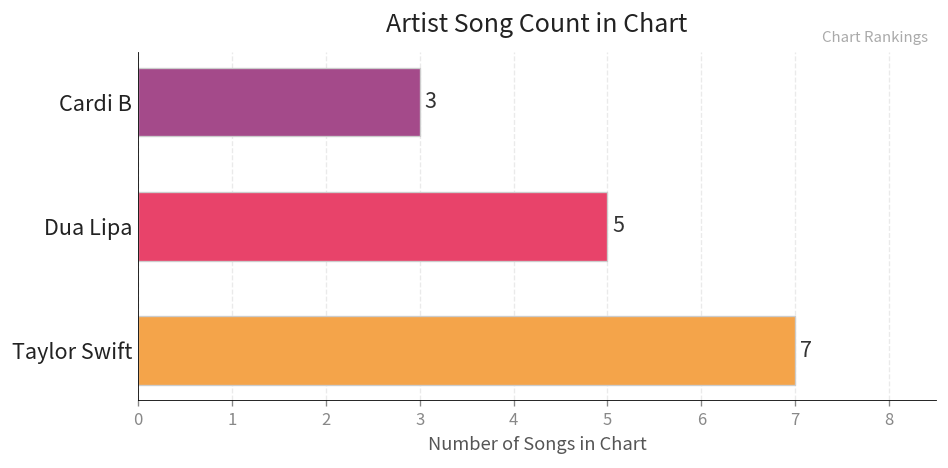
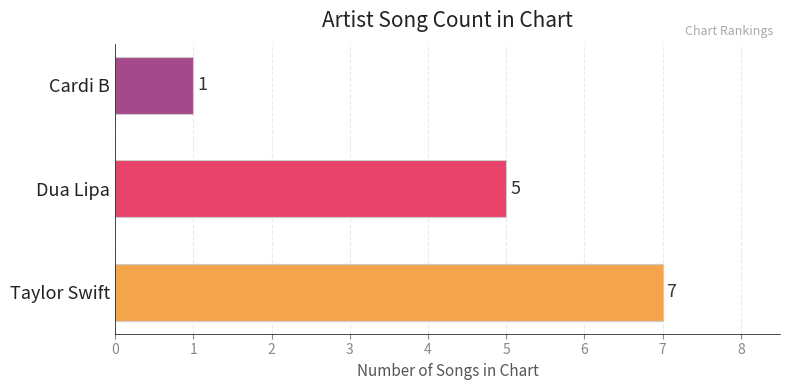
Cardi B: 3 -> 1
